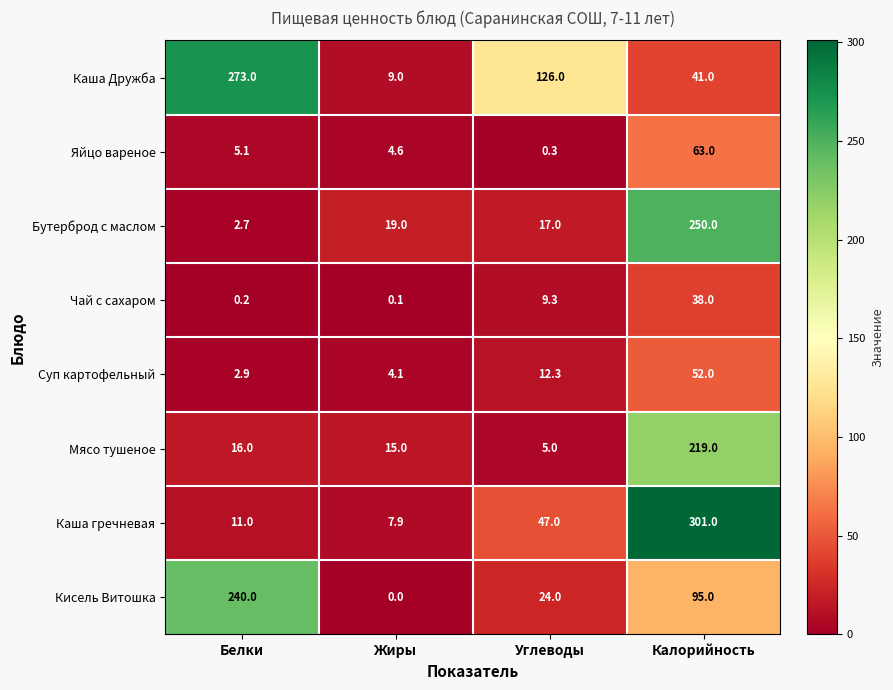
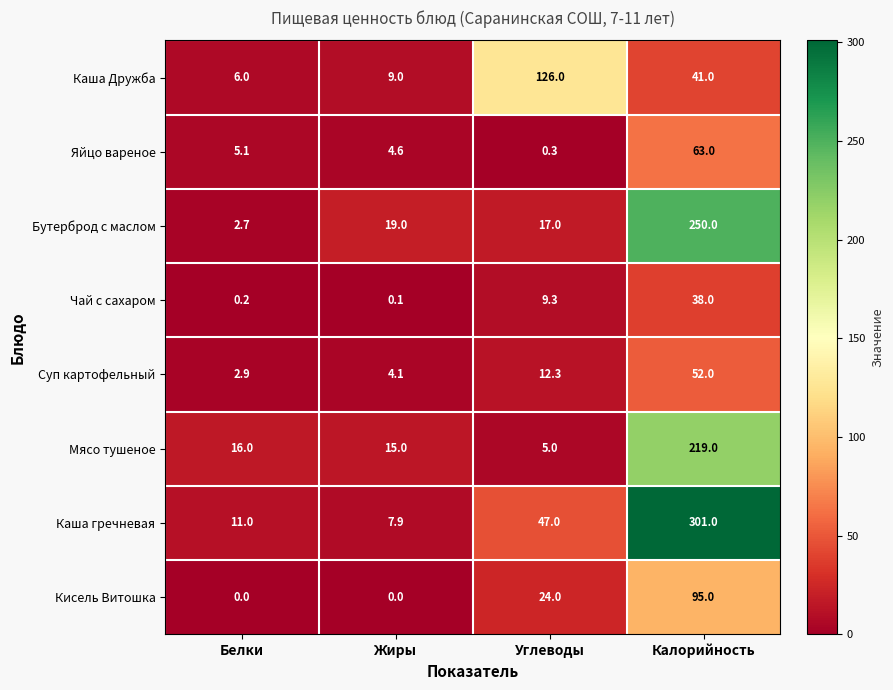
Каша Дружба, Белки: 273.0 -> 6.0
Кисель Витошка, Белки: 240.0 -> 0.0
